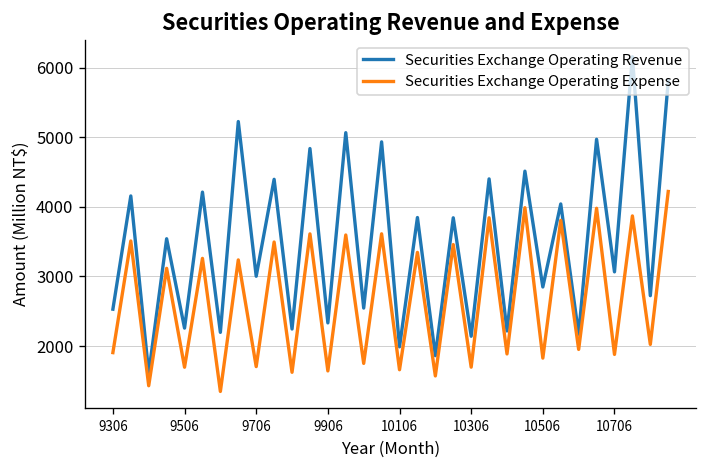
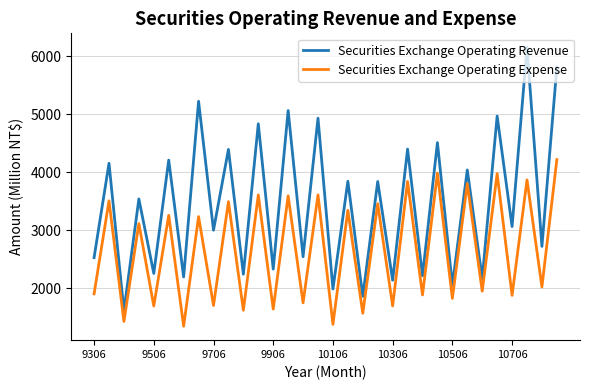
Securities Exchange Operating Expense, 10106: 1700 -> 1400
Securities Exchange Operating Revenue, 10506: 2800 -> 2100
